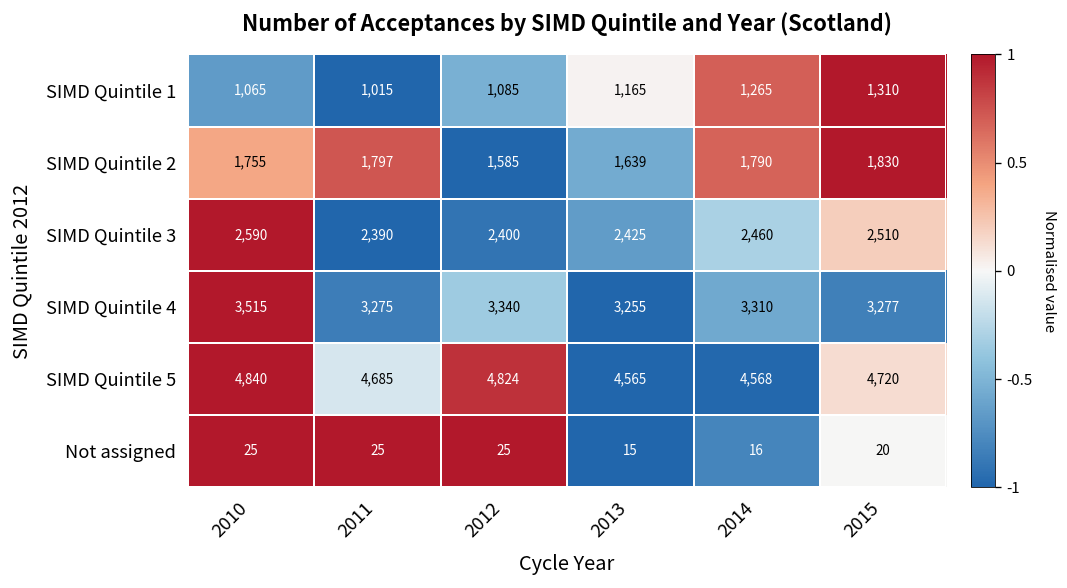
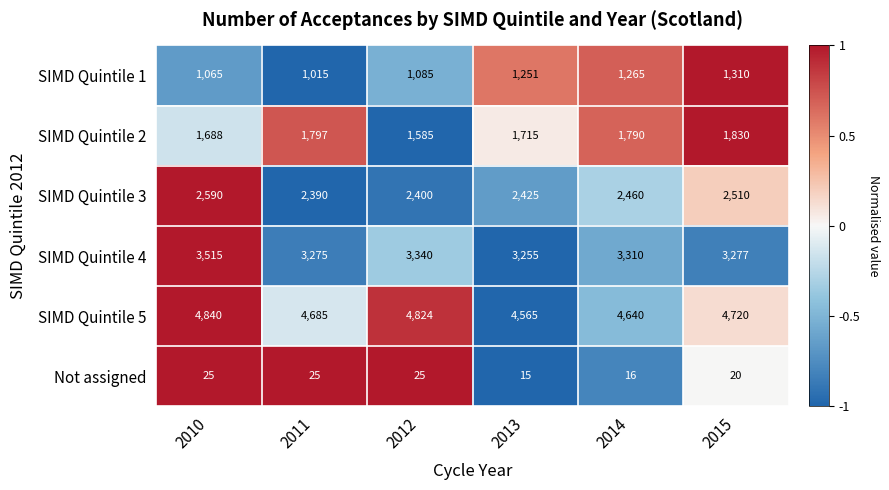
SIMD Quintile 1, 2013: 1,165 -> 1,251
SIMD Quintile 2, 2010: 1,755 -> 1,688
SIMD Quintile 2, 2013: 1,639 -> 1,715
SIMD Quintile 5, 2014: 4,568 -> 4,640
